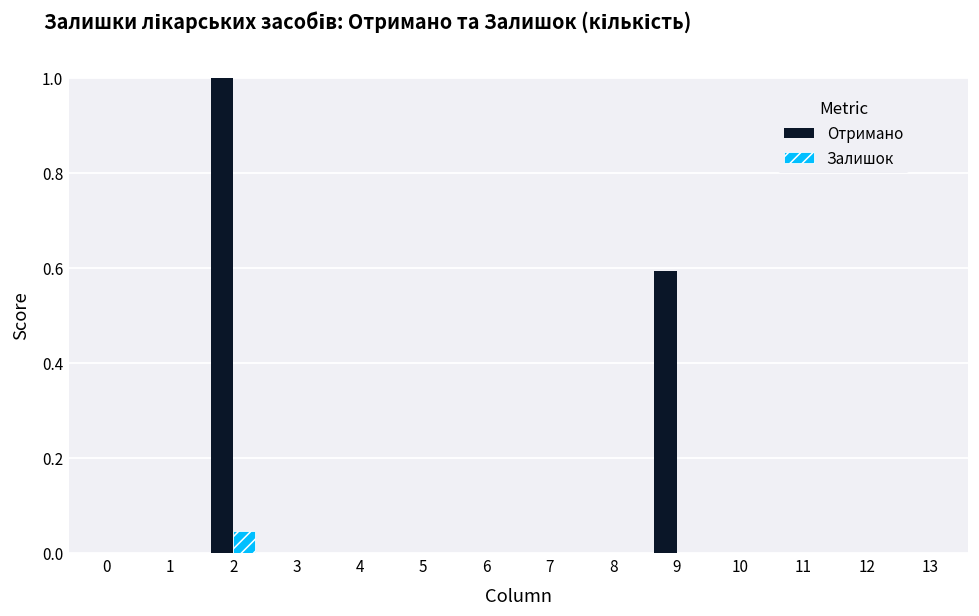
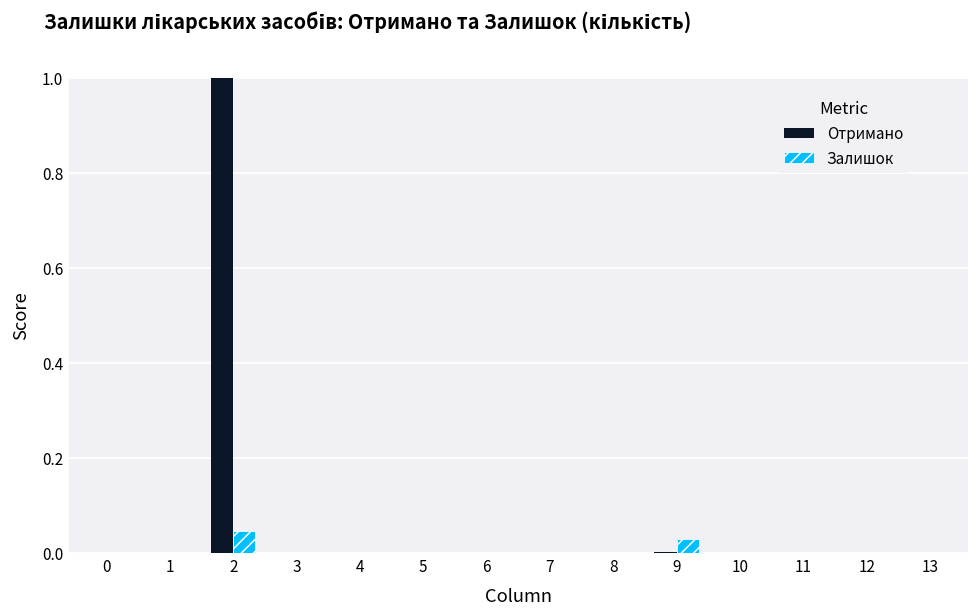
Отримано, 9: 0.59 -> 0.00
Залишок, 9: 0.00 -> 0.03
